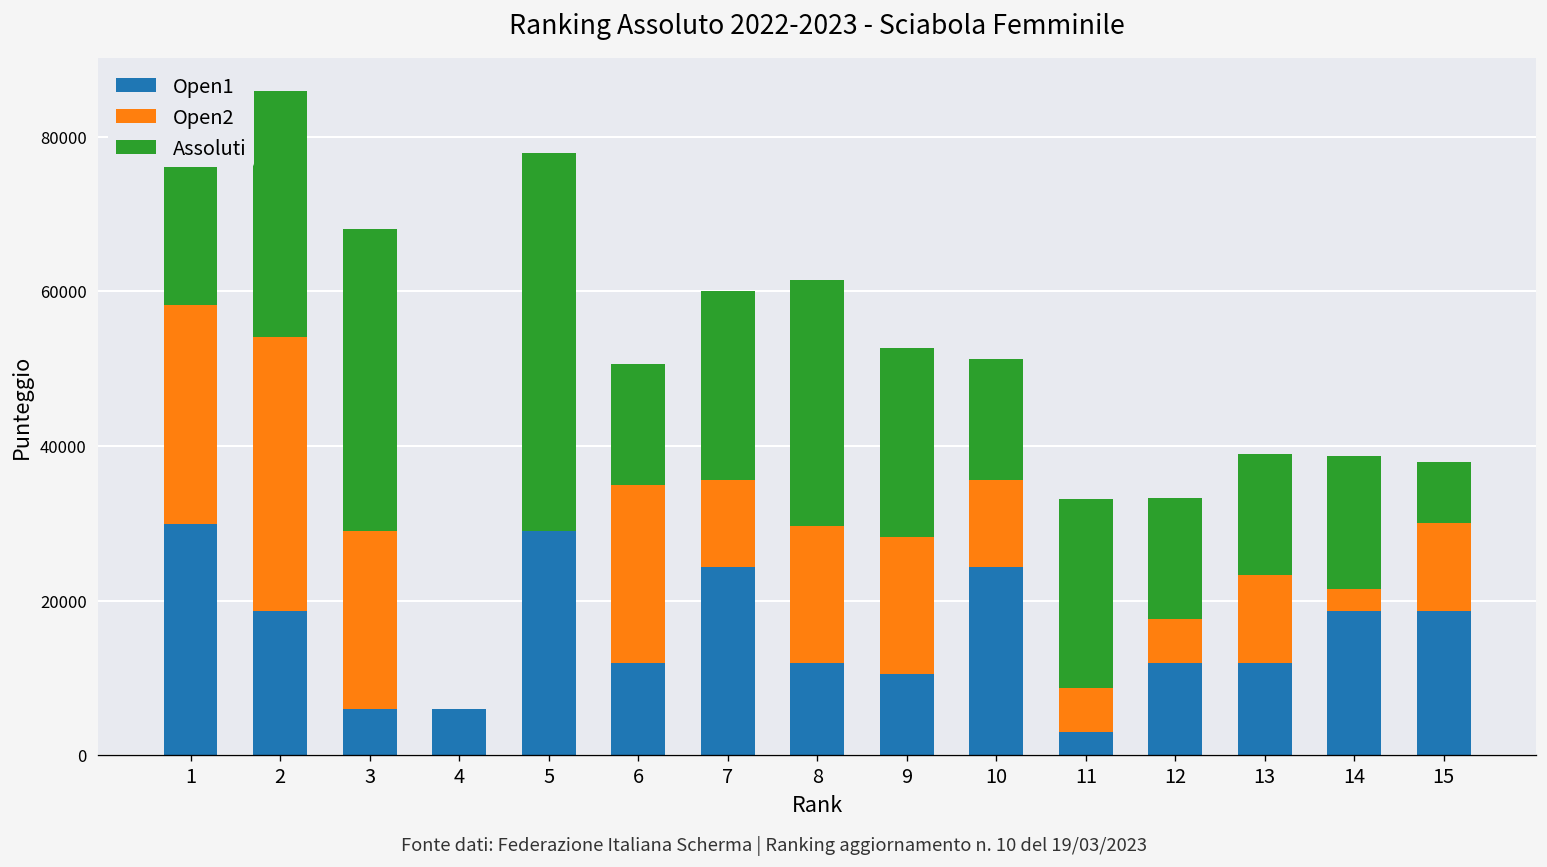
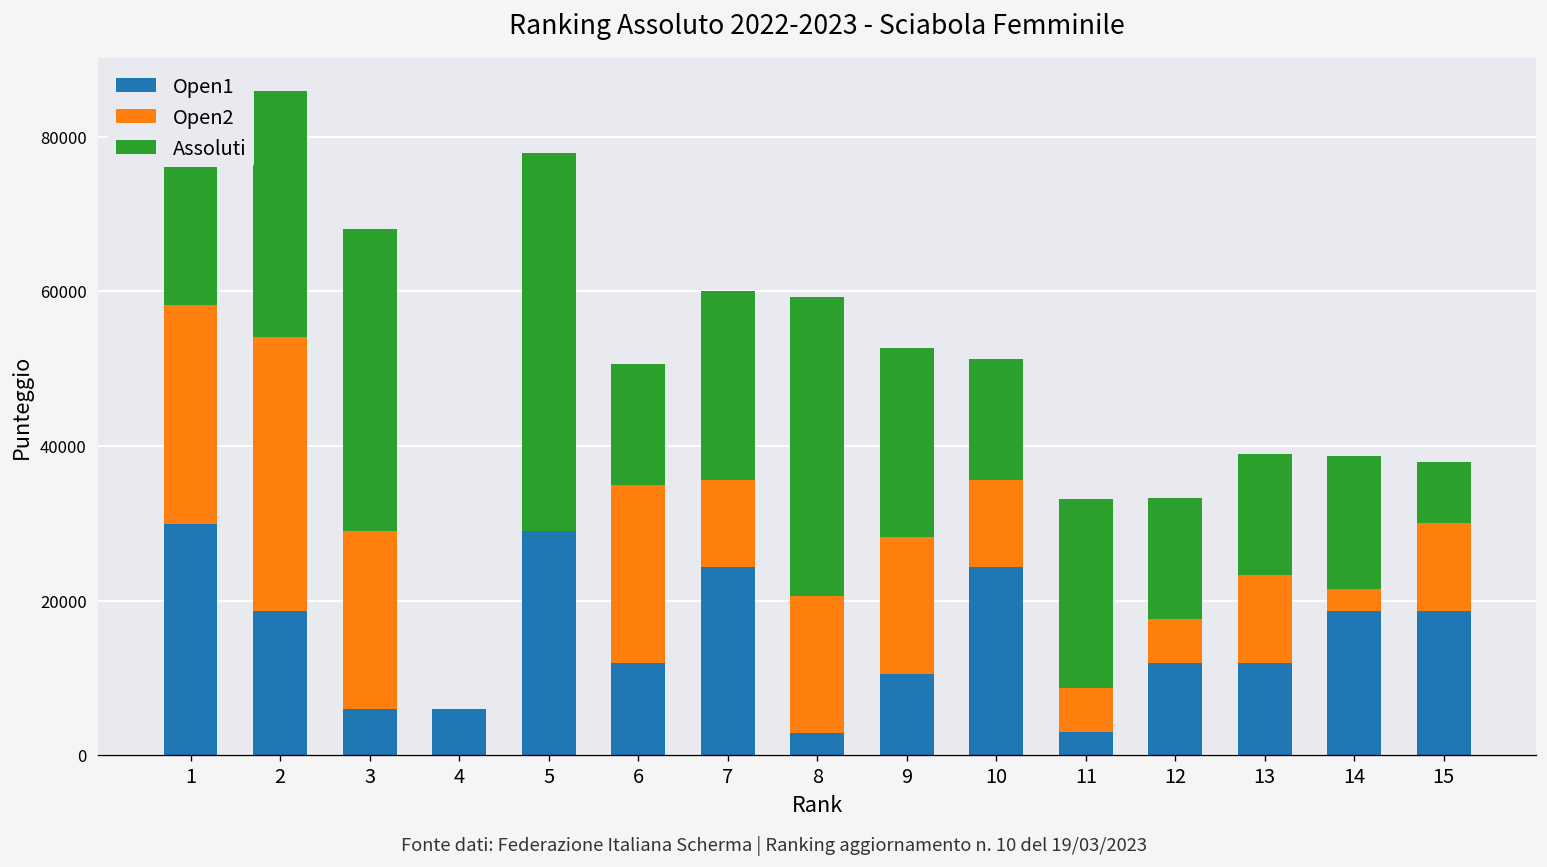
Open1, 8: 12000 -> 3000
Assoluti, 8: 32000 -> 39000
